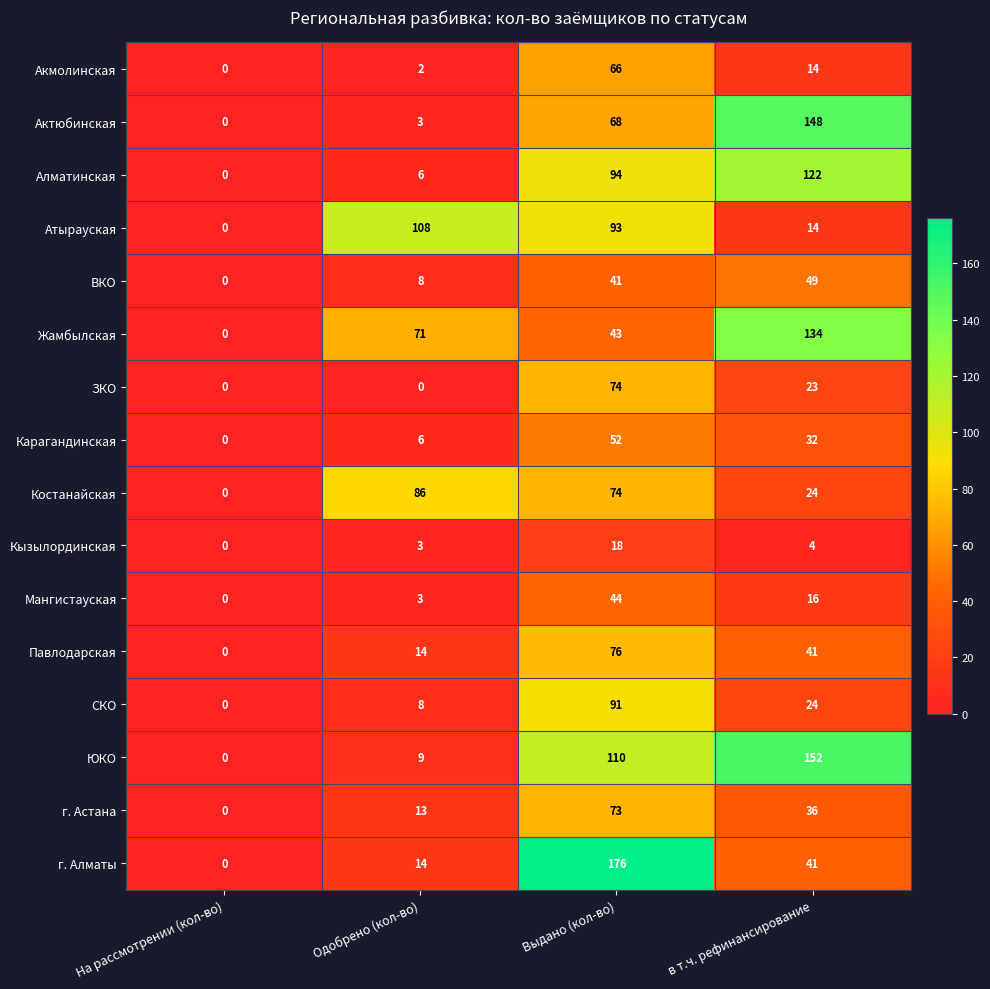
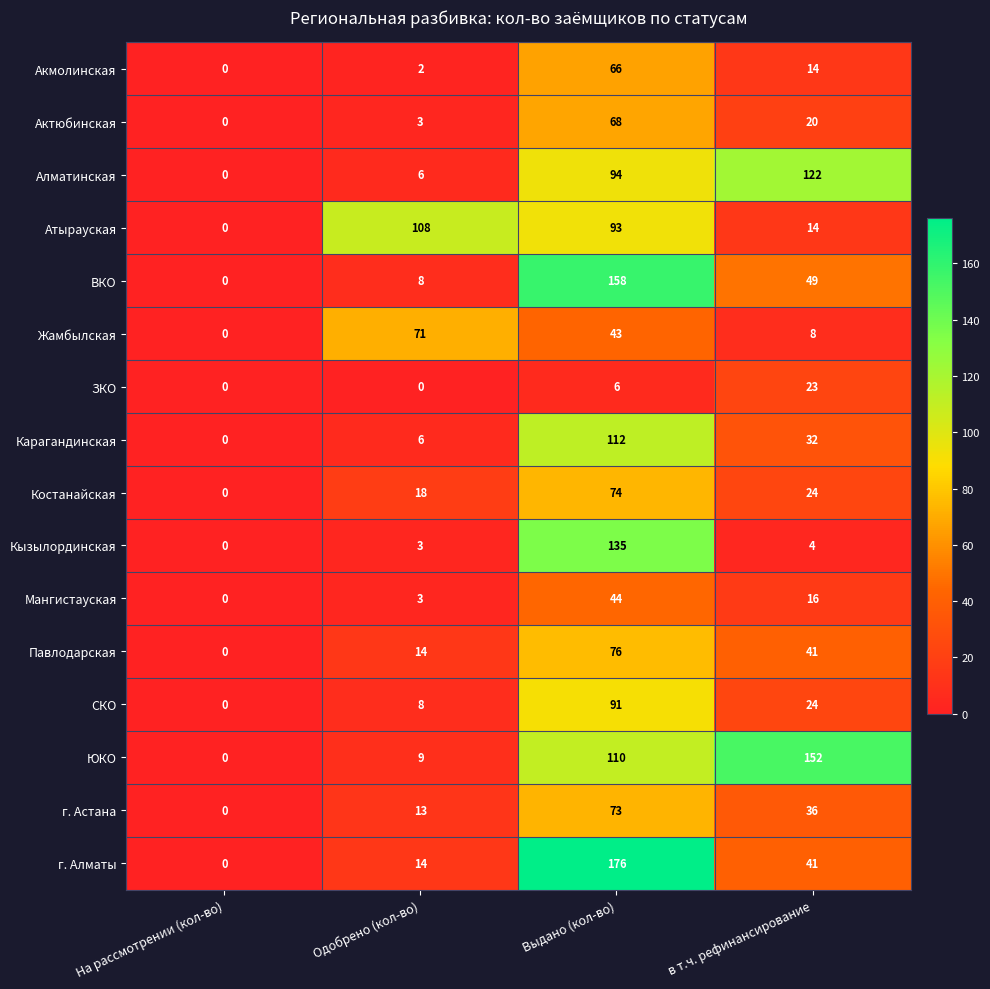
Актюбинская, в т.ч. рефинансирование: 148 -> 20
ВКО, Выдано (кол-во): 41 -> 158
Жамбылская, в т.ч. рефинансирование: 134 -> 8
ЗКО, Выдано (кол-во): 74 -> 6
Карагандинская, Выдано (кол-во): 52 -> 112
Костанайская, Одобрено (кол-во): 86 -> 18
Кызылординская, Выдано (кол-во): 18 -> 135
